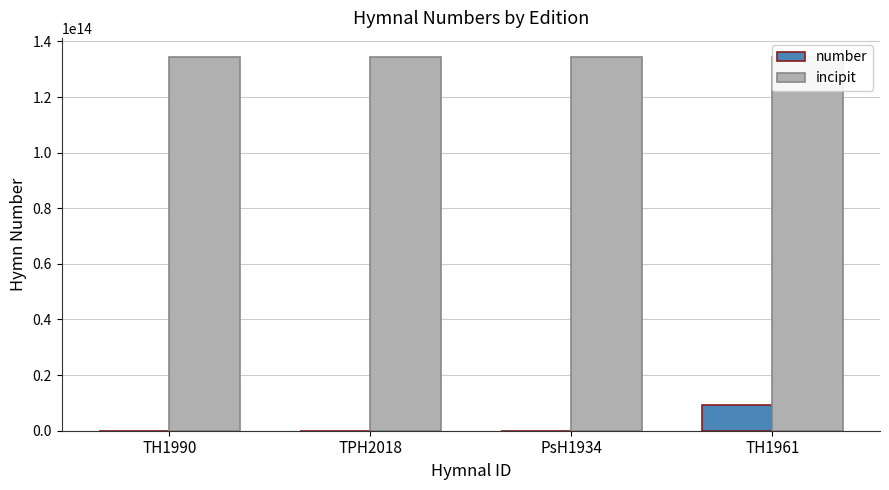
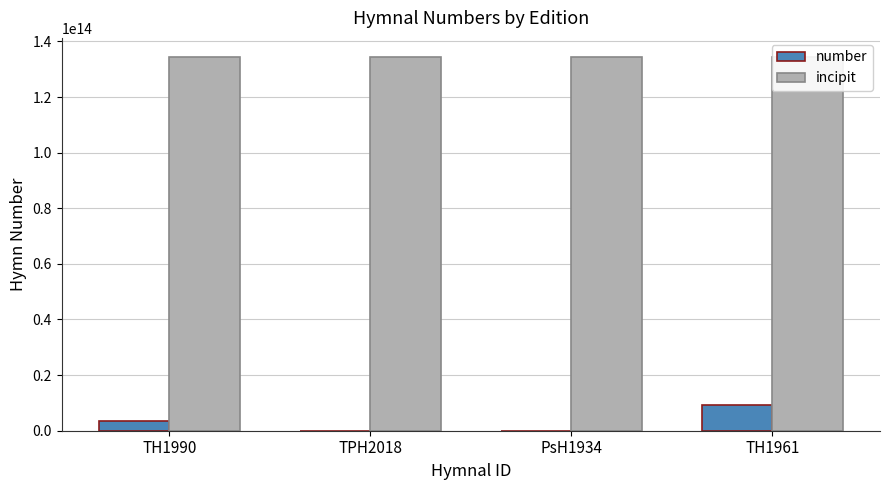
number, TH1990: 0 -> 4000000000000
